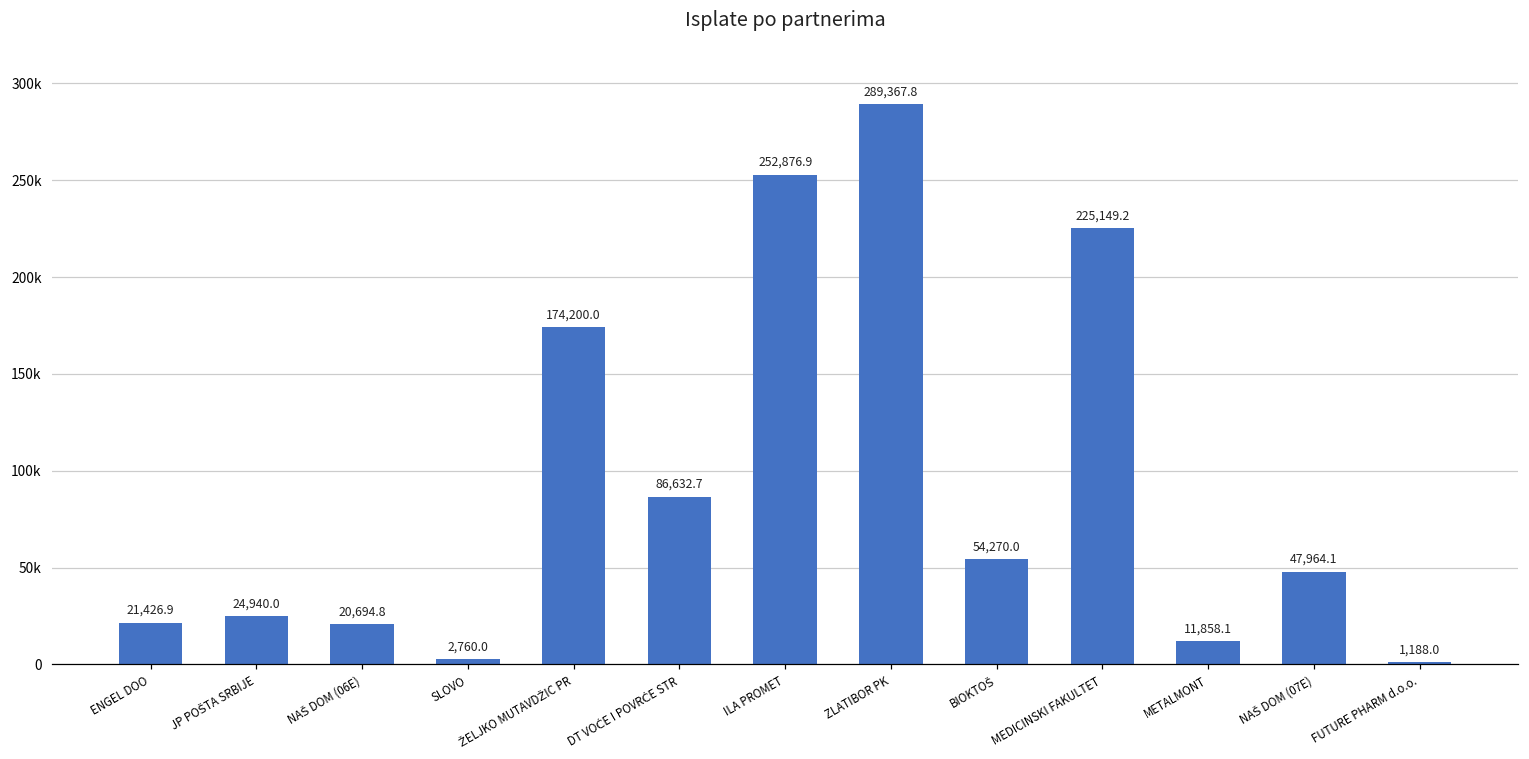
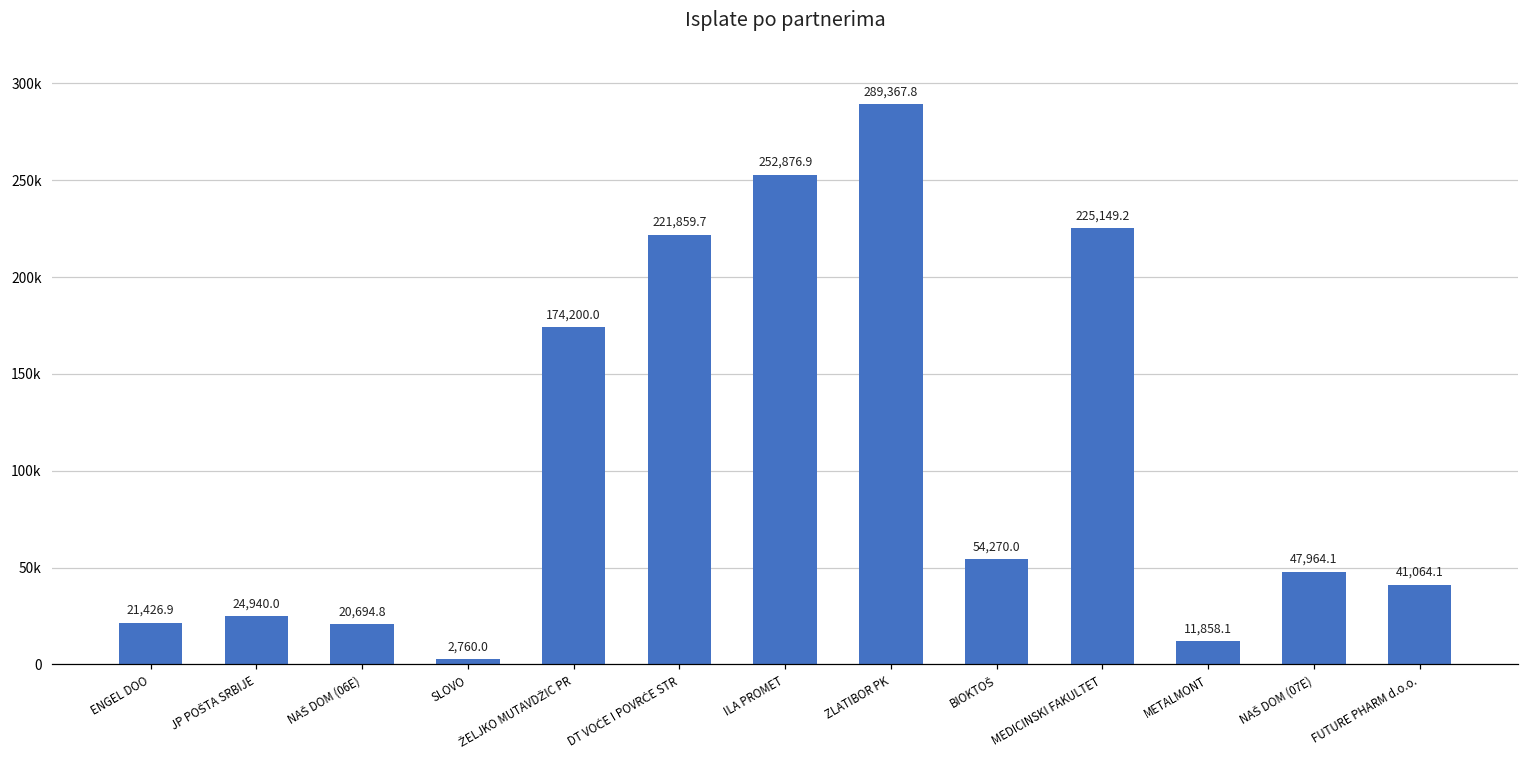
DT VOĆE I POVRĆE STR: 86,632.7 -> 221,859.7
FUTURE PHARM d.o.o.: 1,188.0 -> 41,064.1
